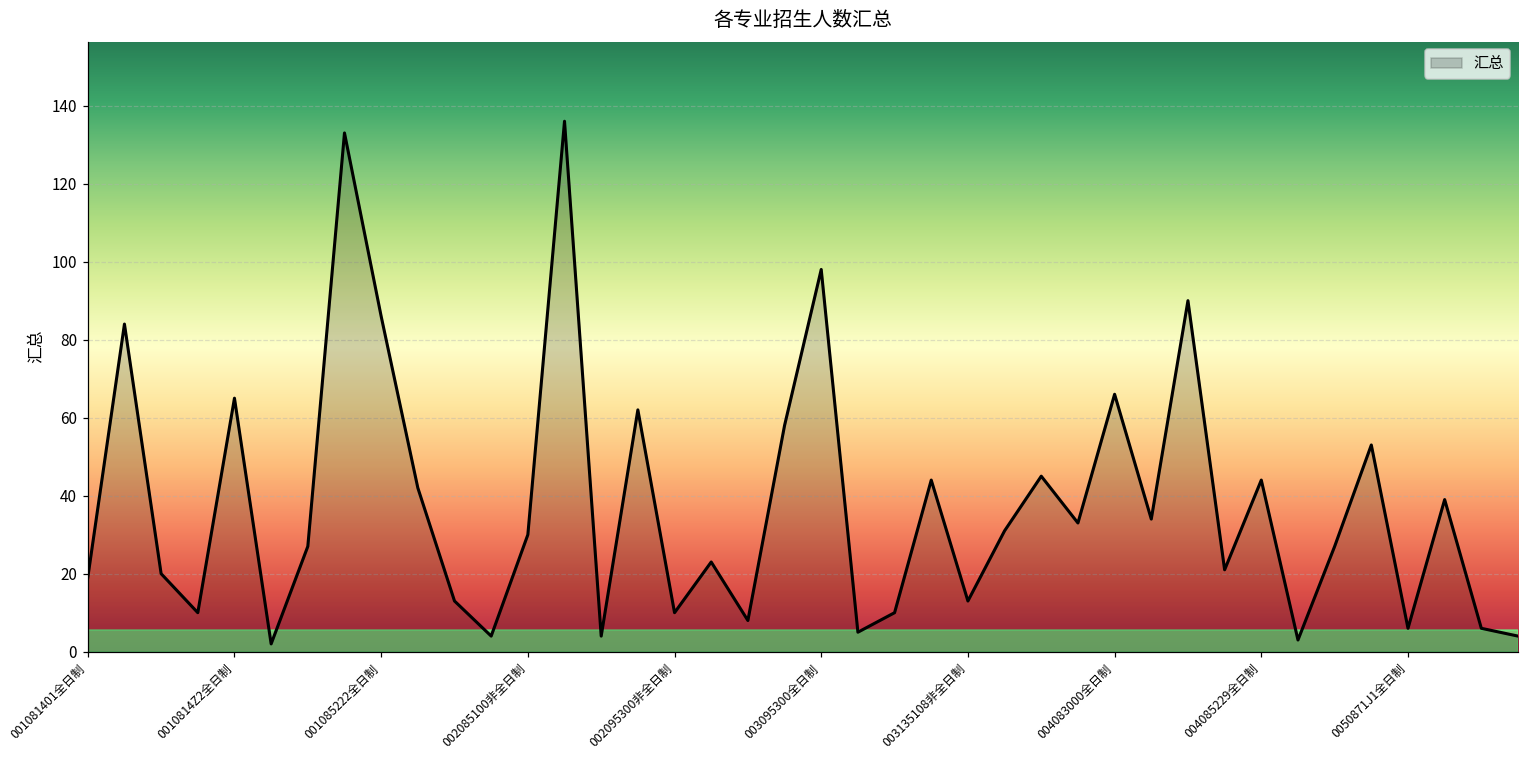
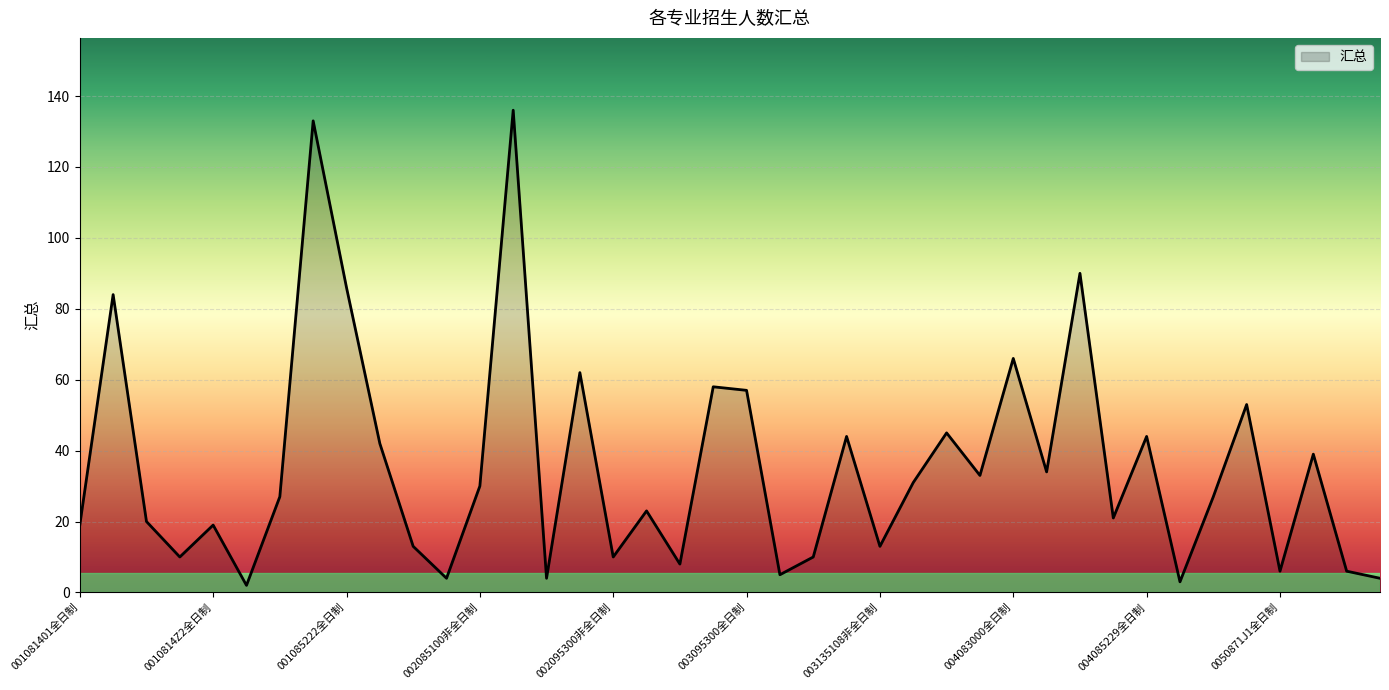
0010814Z2全日制: 65 -> 19
003095300全日制: 98 -> 57
